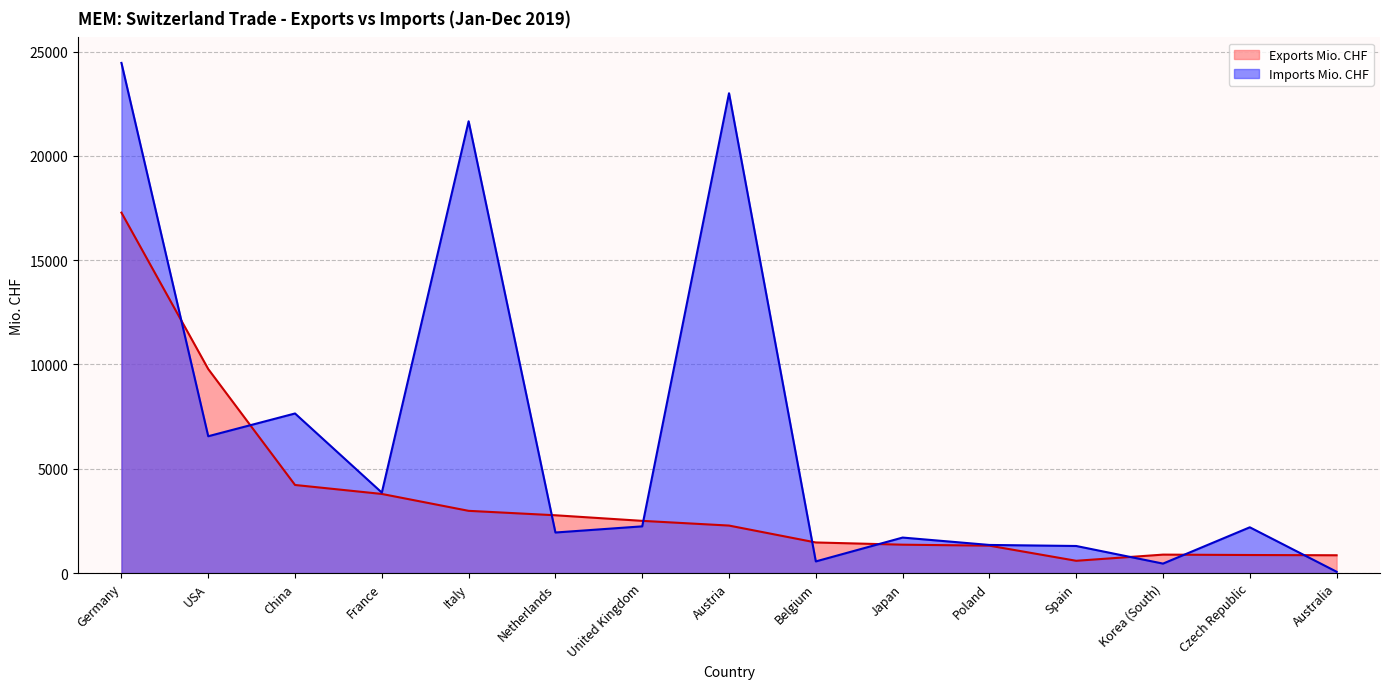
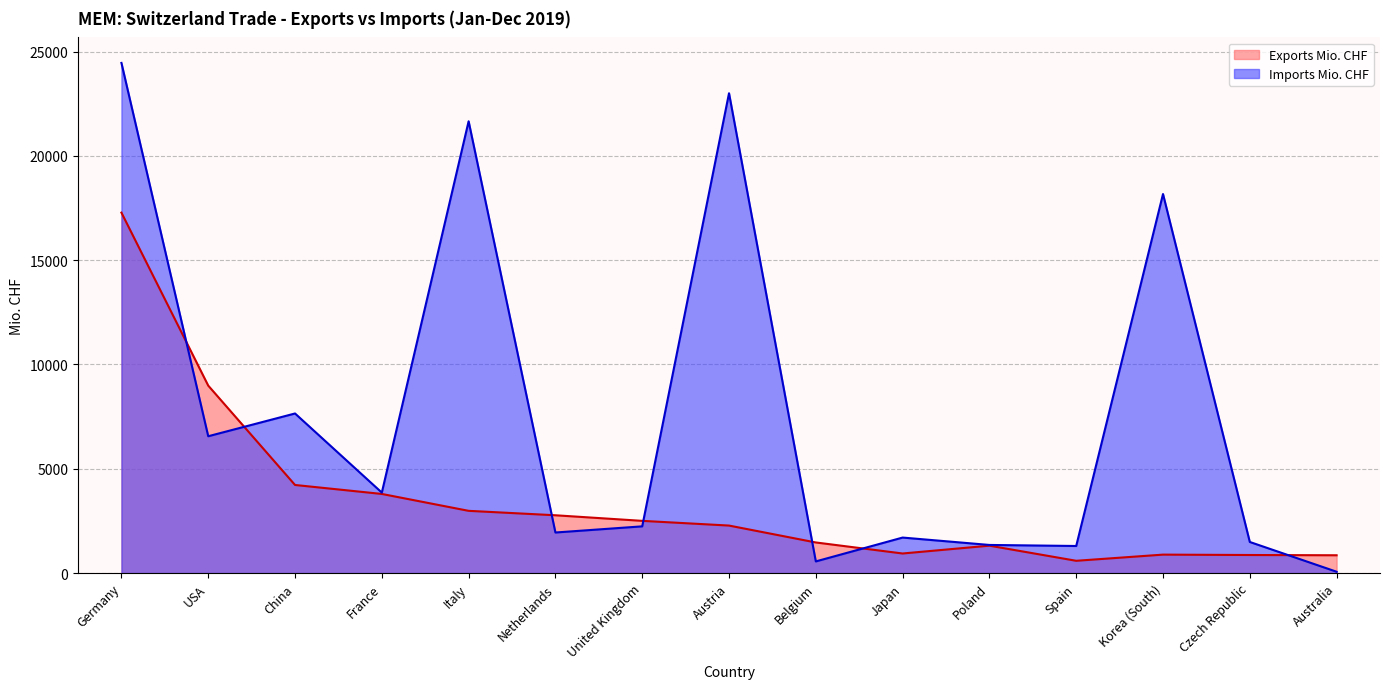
Exports Mio. CHF, USA: 9800 -> 9000
Exports Mio. CHF, Japan: 1400 -> 900
Imports Mio. CHF, Korea (South): 500 -> 18200
Imports Mio. CHF, Czech Republic: 2200 -> 1500
